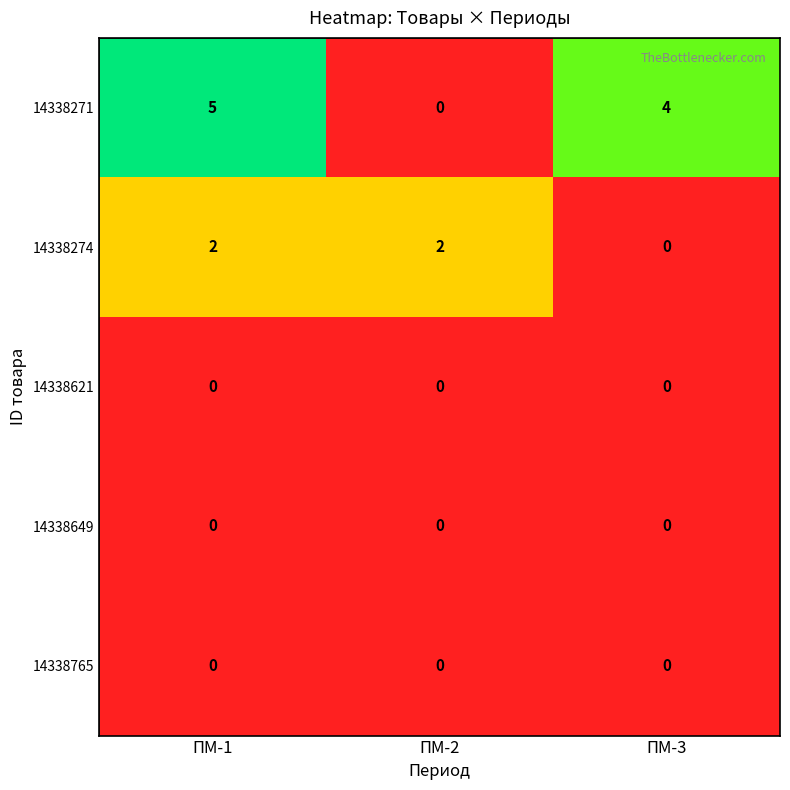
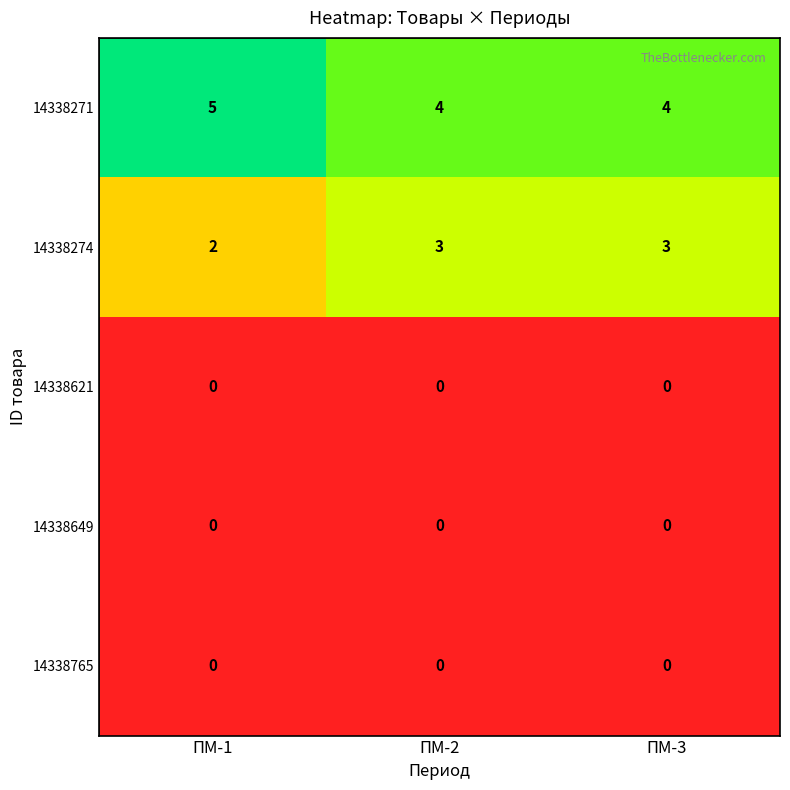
14338271, ПМ-2: 0 -> 4
14338274, ПМ-2: 2 -> 3
14338274, ПМ-3: 0 -> 3
